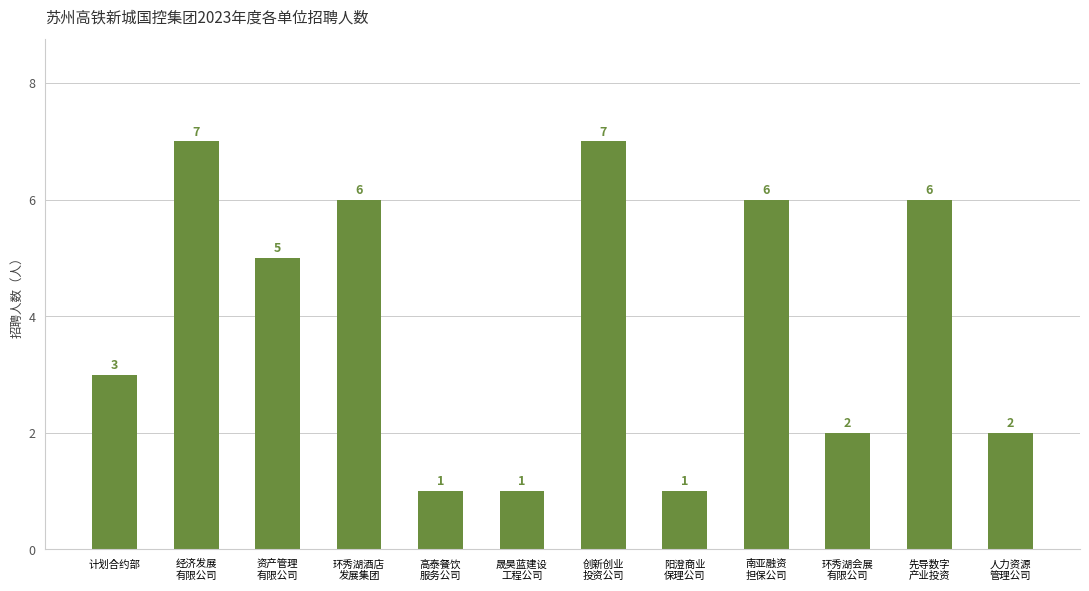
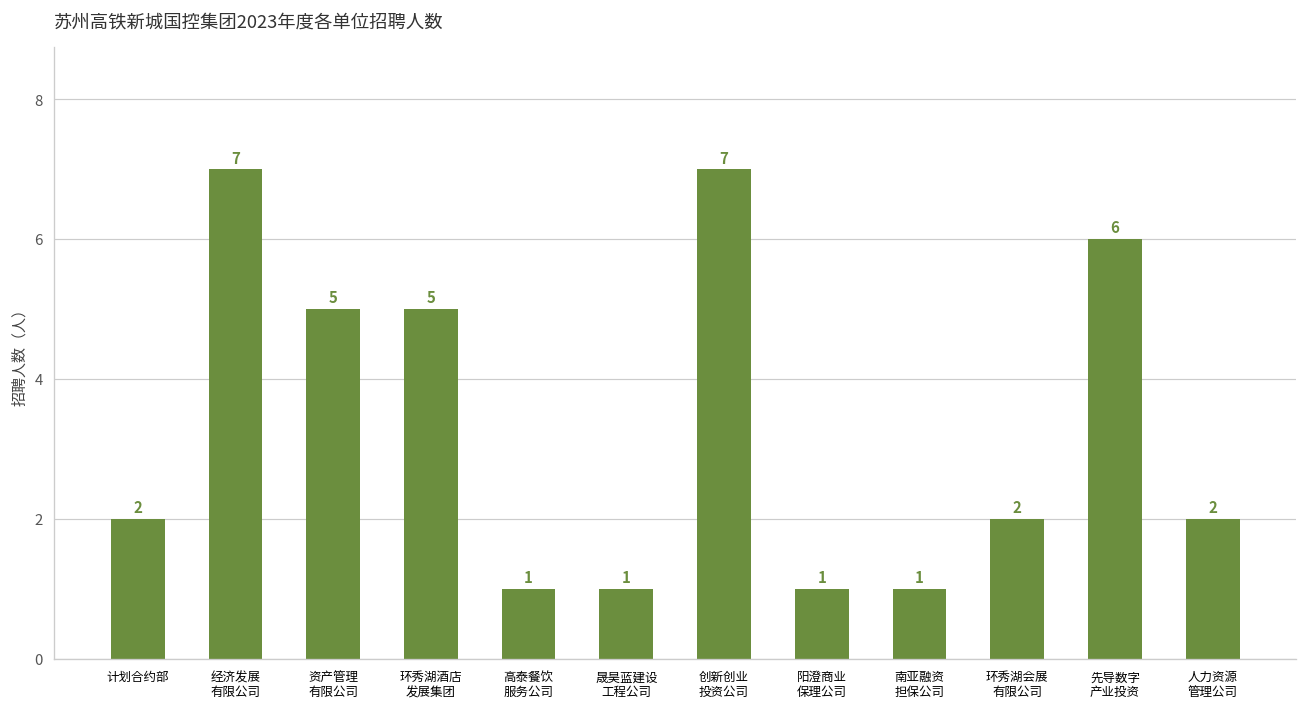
计划合约部: 3 -> 2
环秀湖酒店 发展集团: 6 -> 5
南亚融资 担保公司: 6 -> 1
